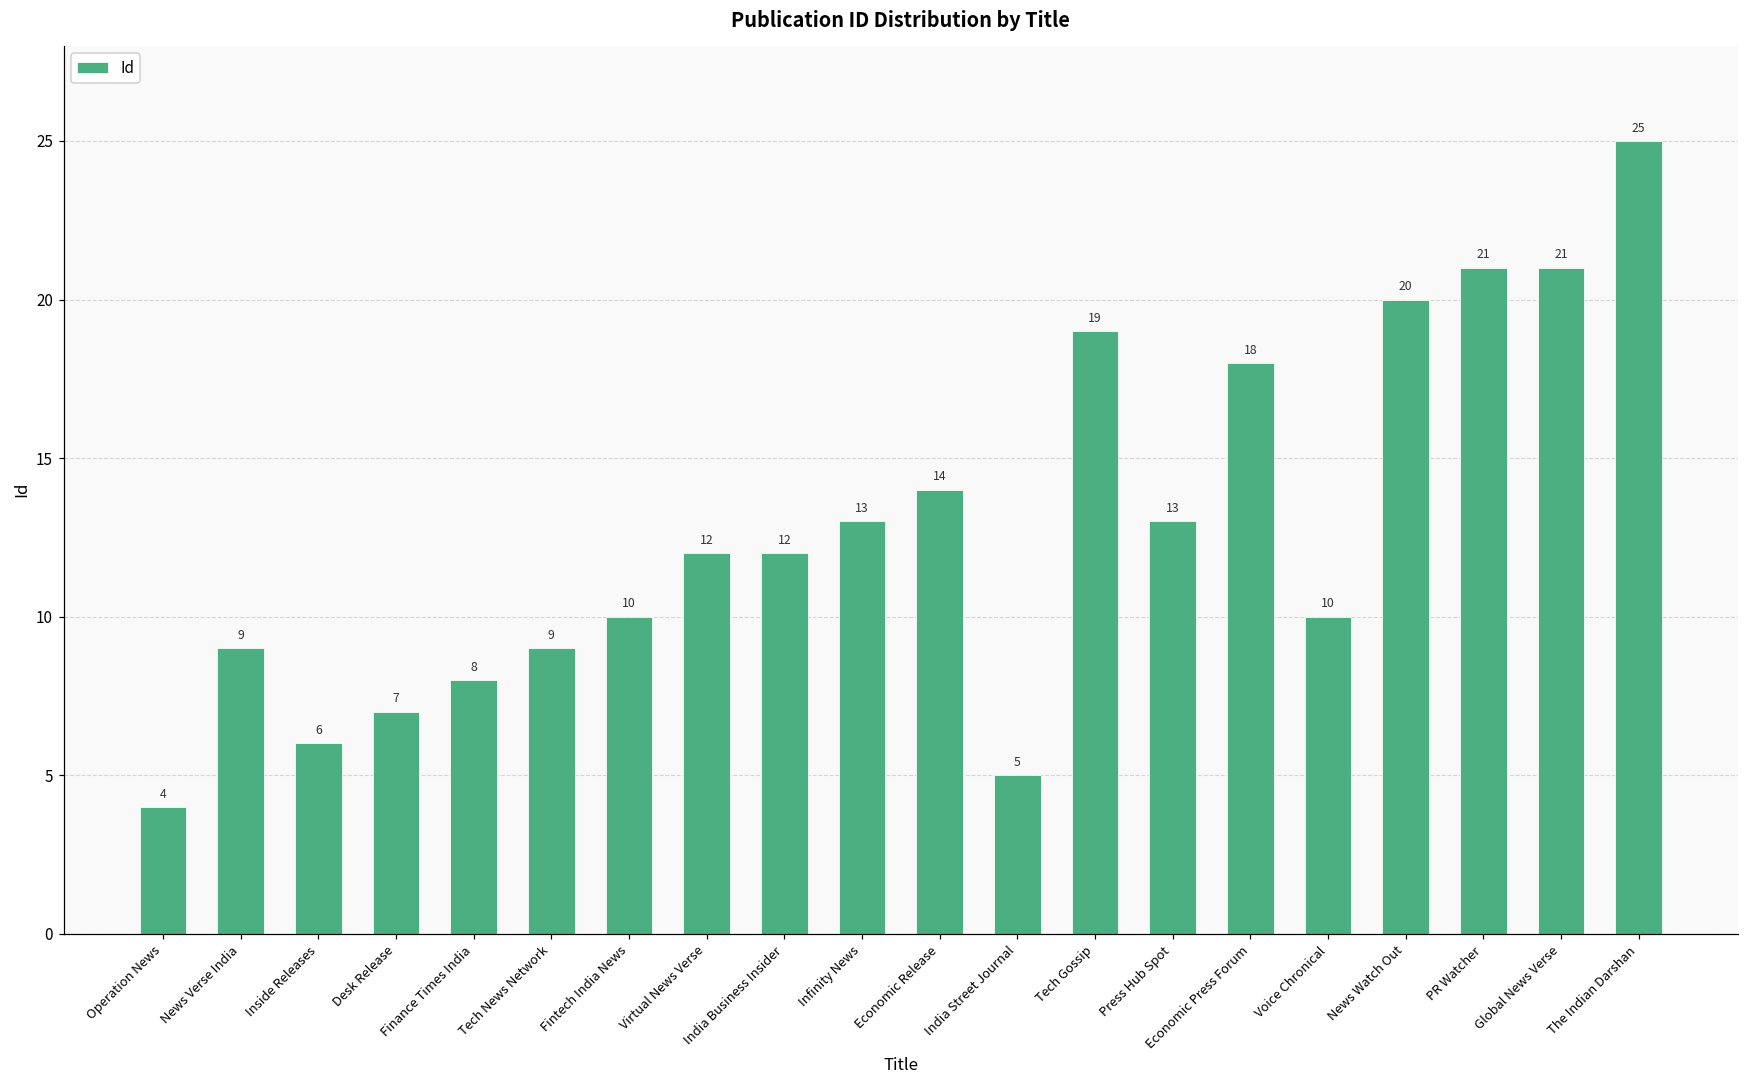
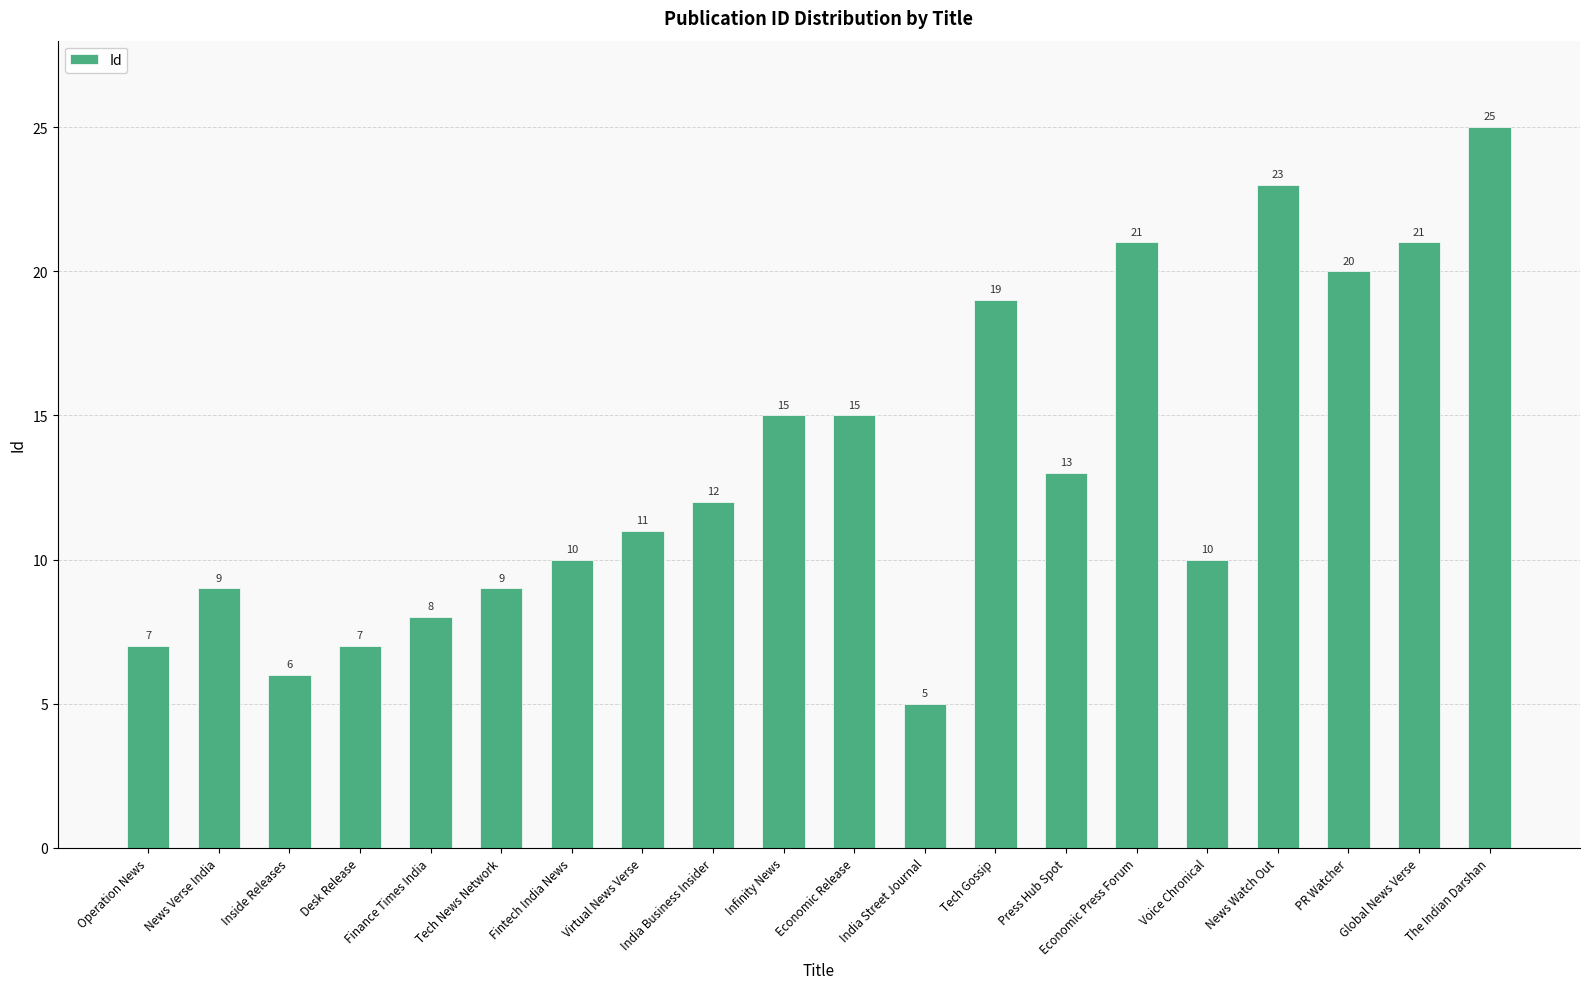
Operation News: 4 -> 7
Virtual News Verse: 12 -> 11
Infinity News: 13 -> 15
Economic Release: 14 -> 15
Economic Press Forum: 18 -> 21
News Watch Out: 20 -> 23
PR Watcher: 21 -> 20
